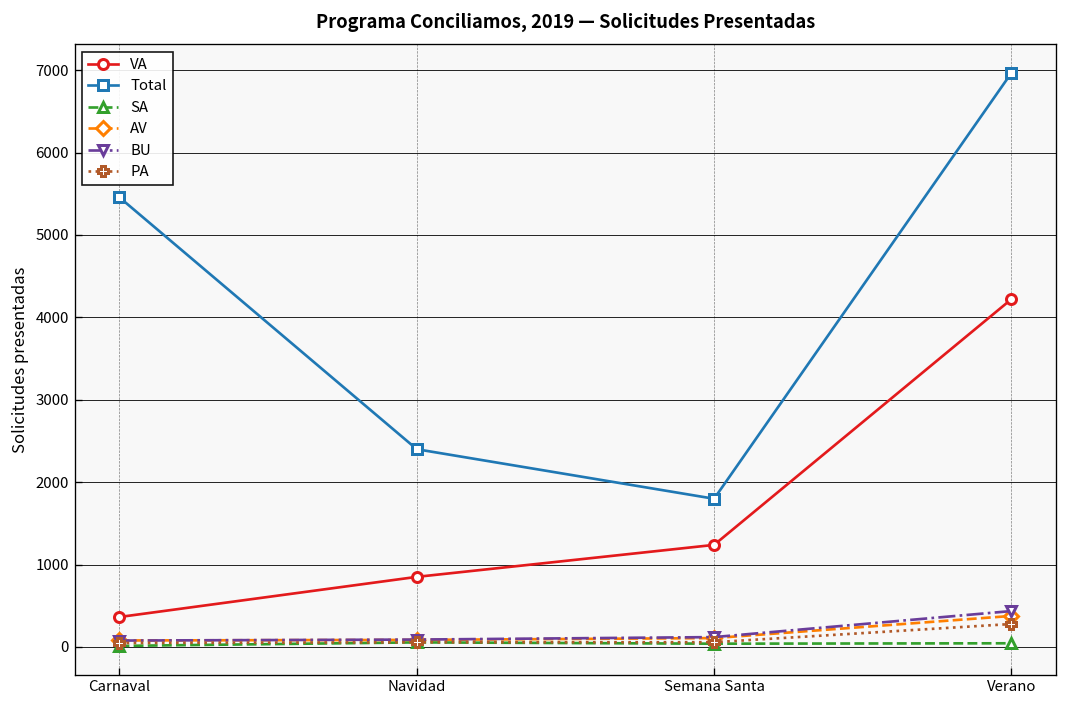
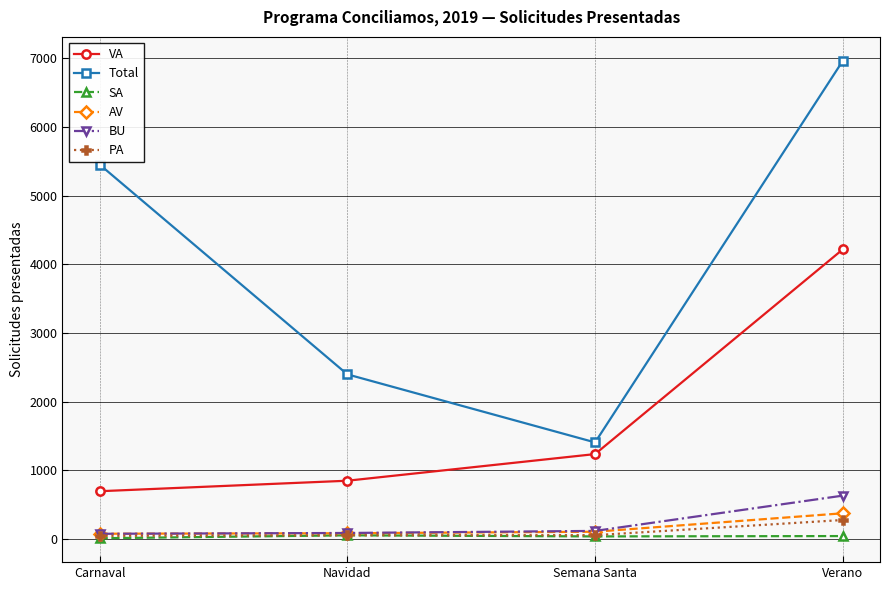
VA, Carnaval: 400 -> 700
Total, Semana Santa: 1800 -> 1400
BU, Verano: 400 -> 600
